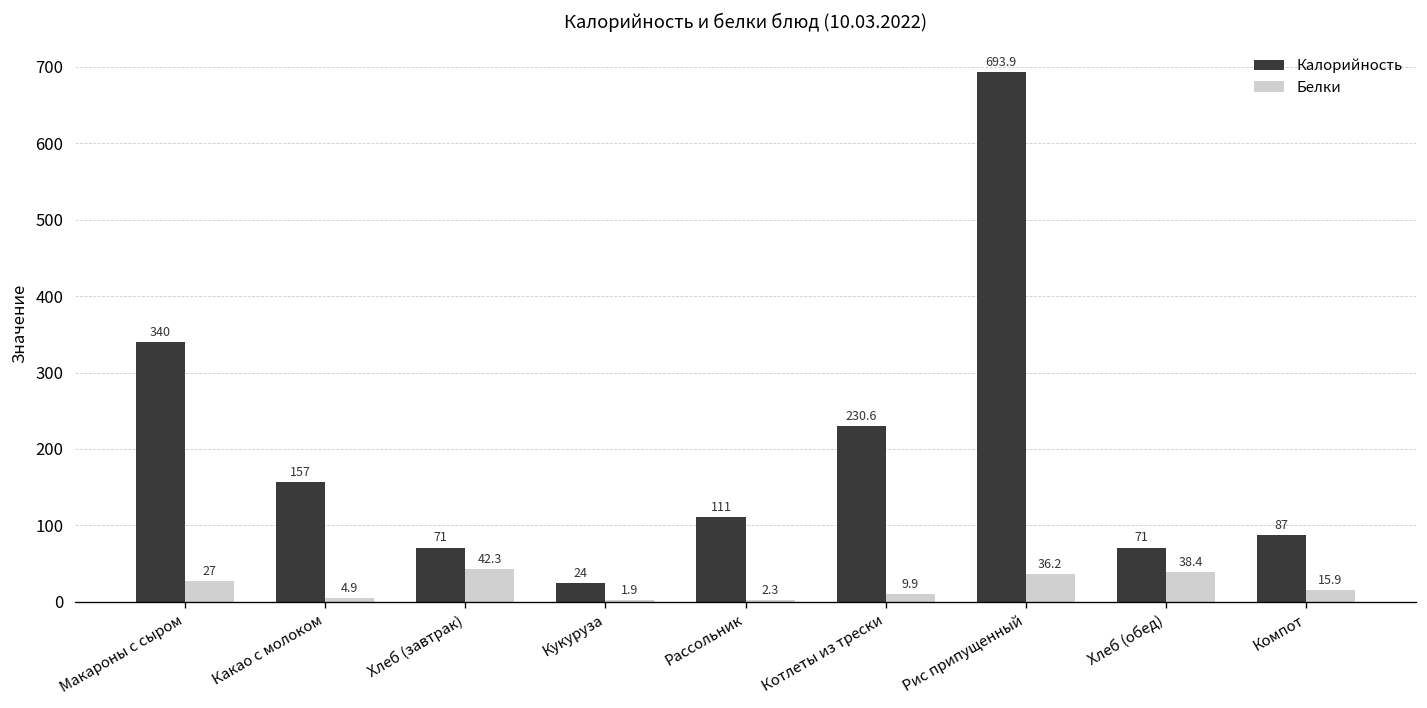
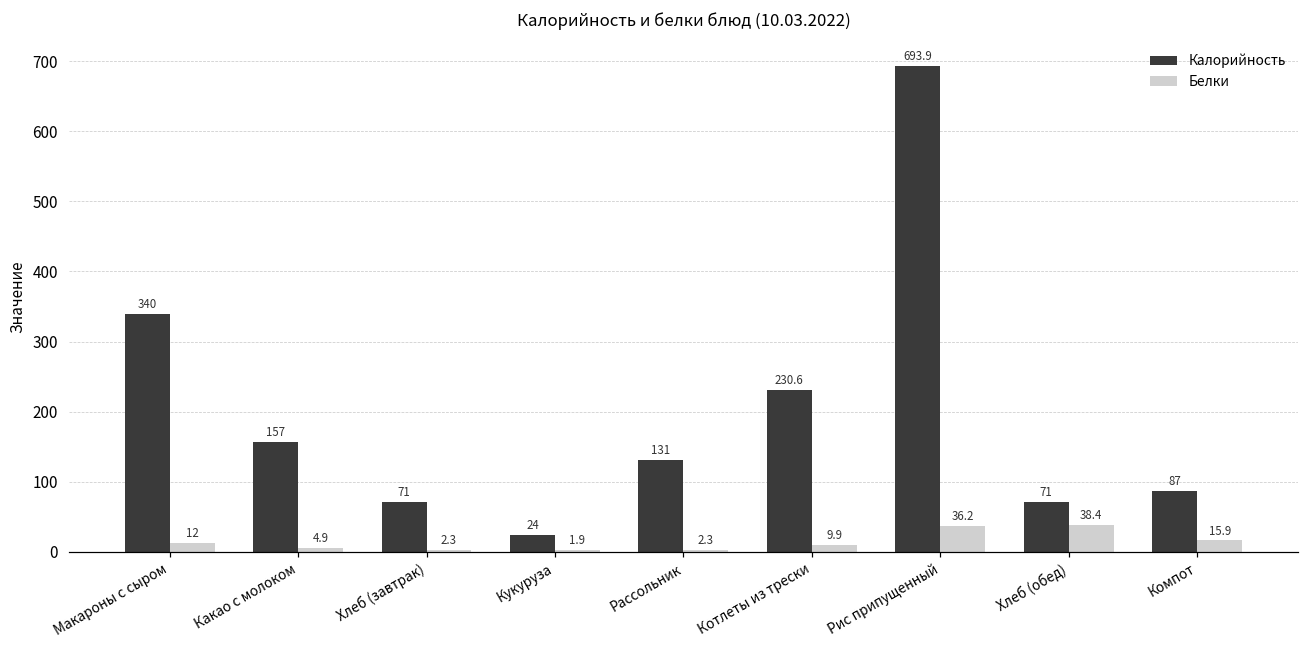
Белки, Макароны с сыром: 27 -> 12
Белки, Хлеб (завтрак): 42.3 -> 2.3
Калорийность, Рассольник: 111 -> 131
